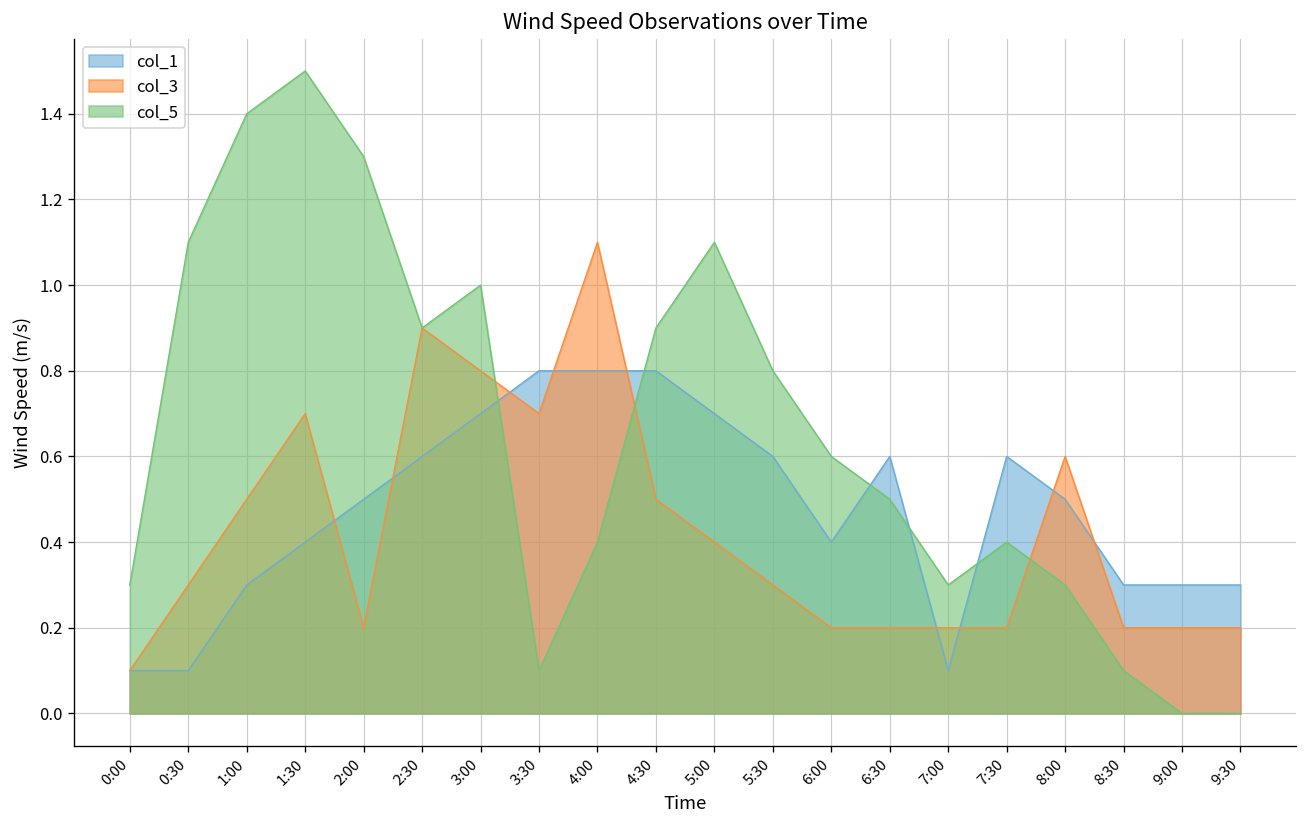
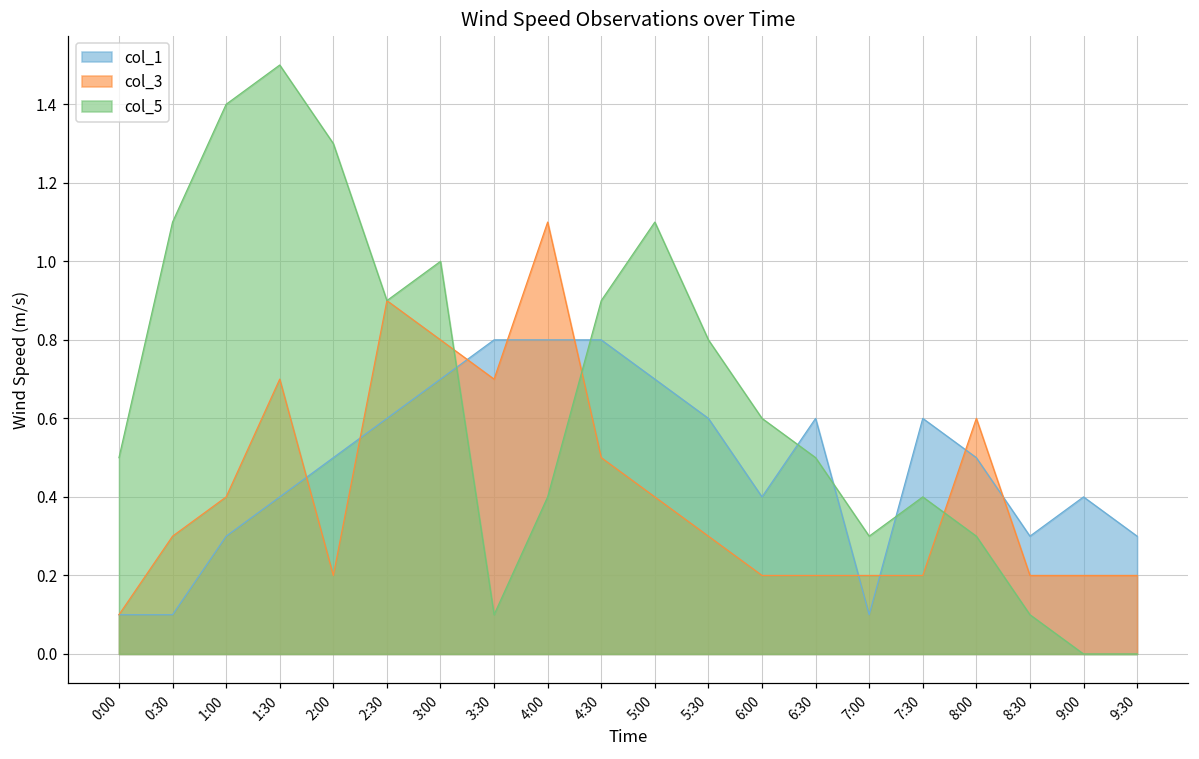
col_5, 0:00: 0.3 -> 0.5
col_3, 1:00: 0.5 -> 0.4
col_1, 9:00: 0.3 -> 0.4
